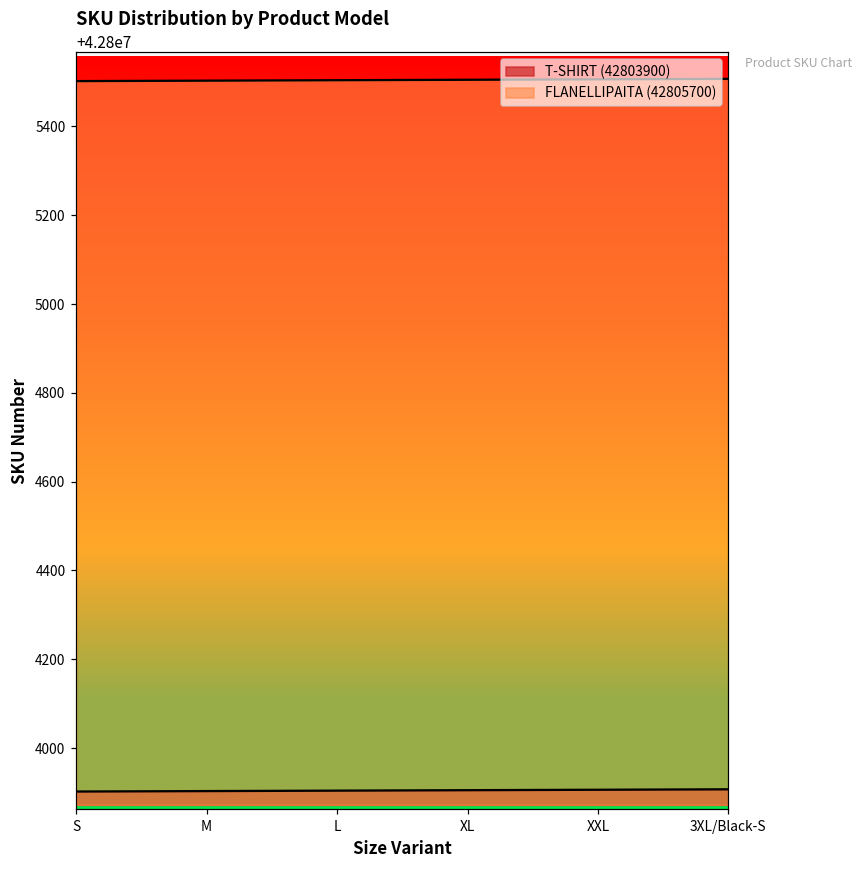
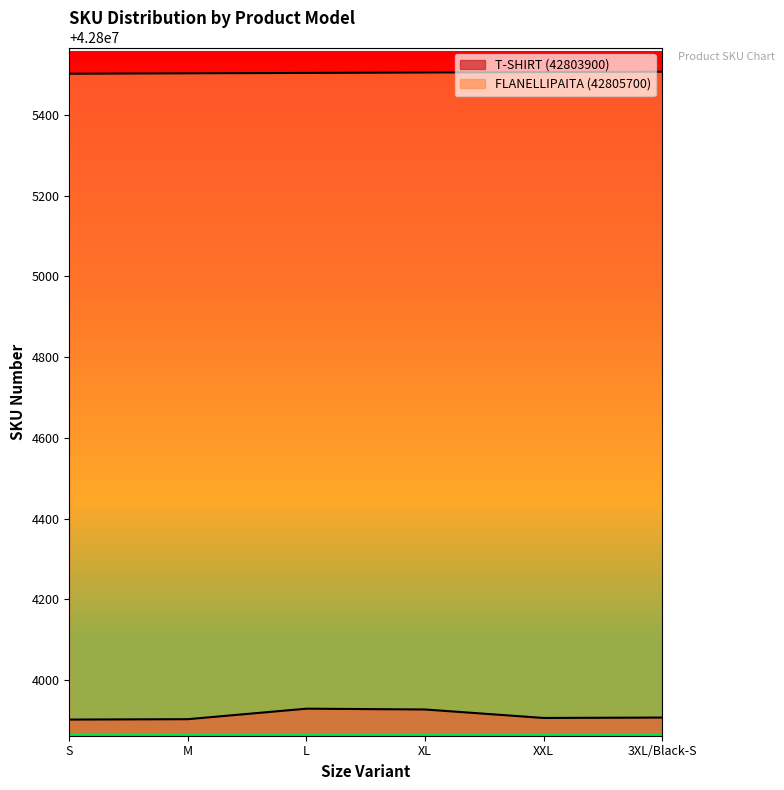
T-SHIRT (42803900), L: 42803900 -> 42803930
T-SHIRT (42803900), XL: 42803910 -> 42803930
